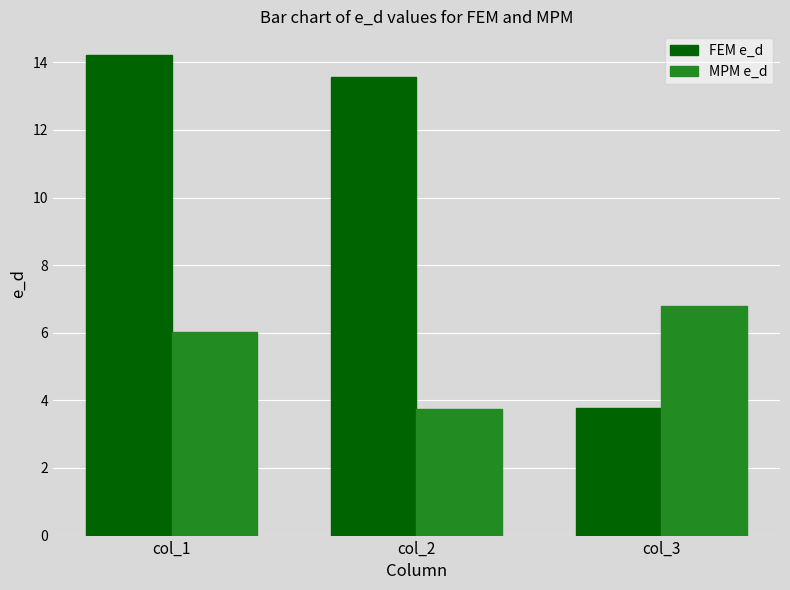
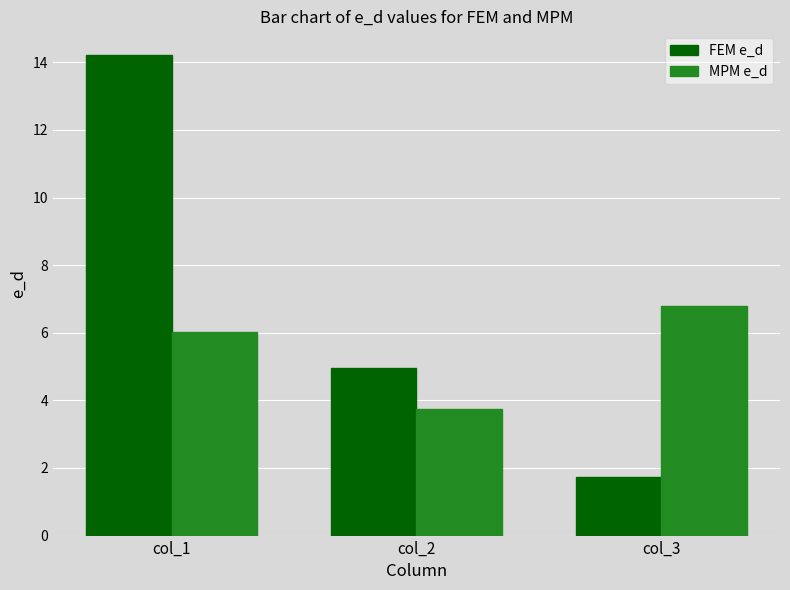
FEM e_d, col_2: 13.6 -> 5.0
FEM e_d, col_3: 3.8 -> 1.7
